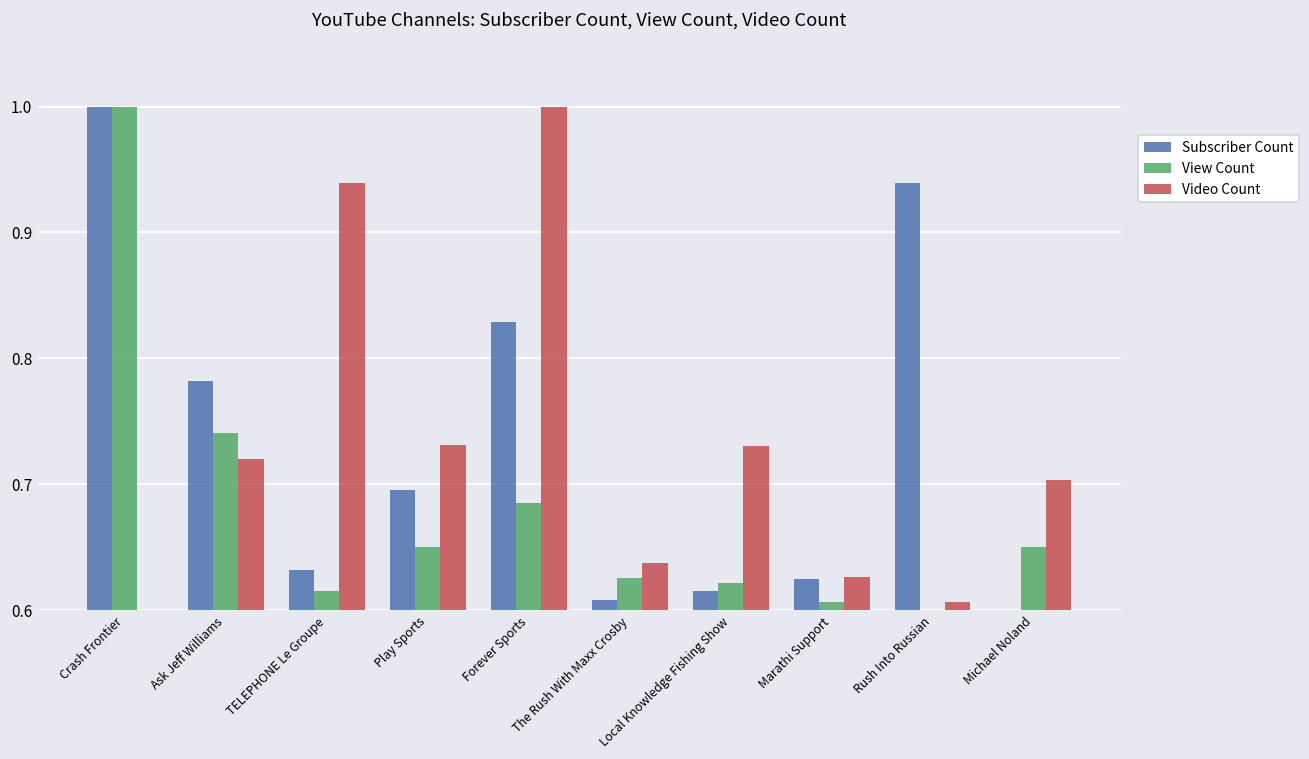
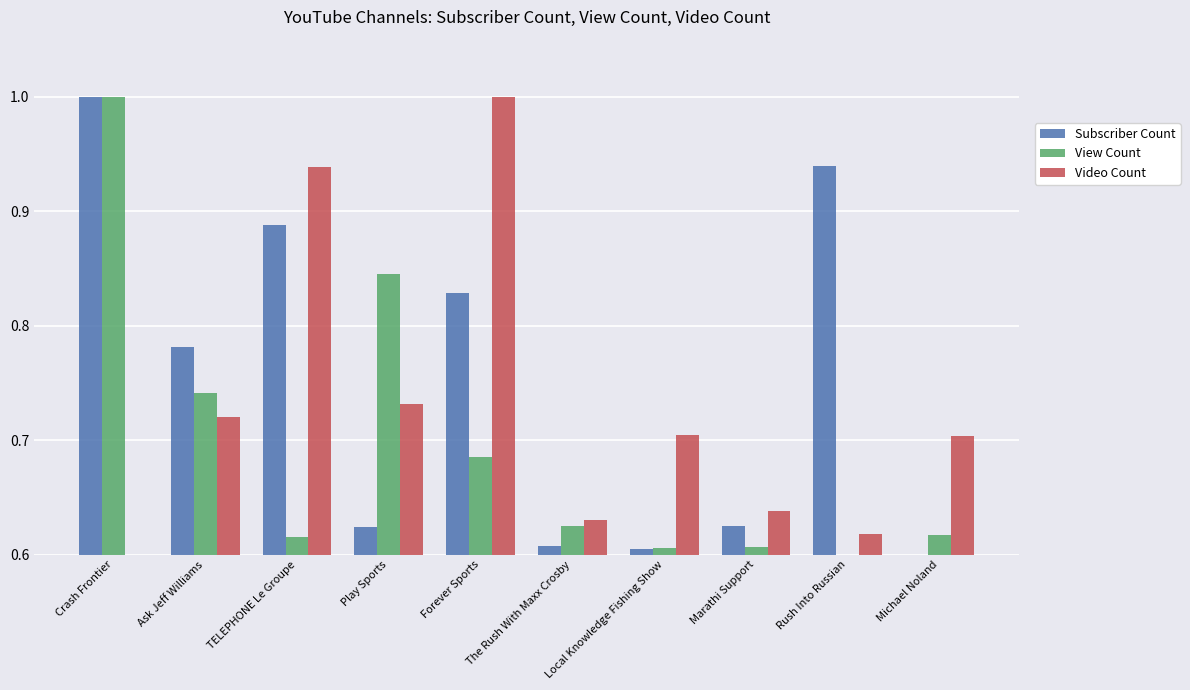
Subscriber Count, TELEPHONE Le Groupe: 0.632 -> 0.888
Subscriber Count, Play Sports: 0.696 -> 0.625
View Count, Play Sports: 0.650 -> 0.845
Video Count, The Rush With Maxx Crosby: 0.638 -> 0.630
Subscriber Count, Local Knowledge Fishing Show: 0.615 -> 0.605
View Count, Local Knowledge Fishing Show: 0.622 -> 0.606
Video Count, Local Knowledge Fishing Show: 0.730 -> 0.704
Video Count, Marathi Support: 0.626 -> 0.638
Video Count, Rush Into Russian: 0.606 -> 0.618
View Count, Michael Noland: 0.650 -> 0.618
